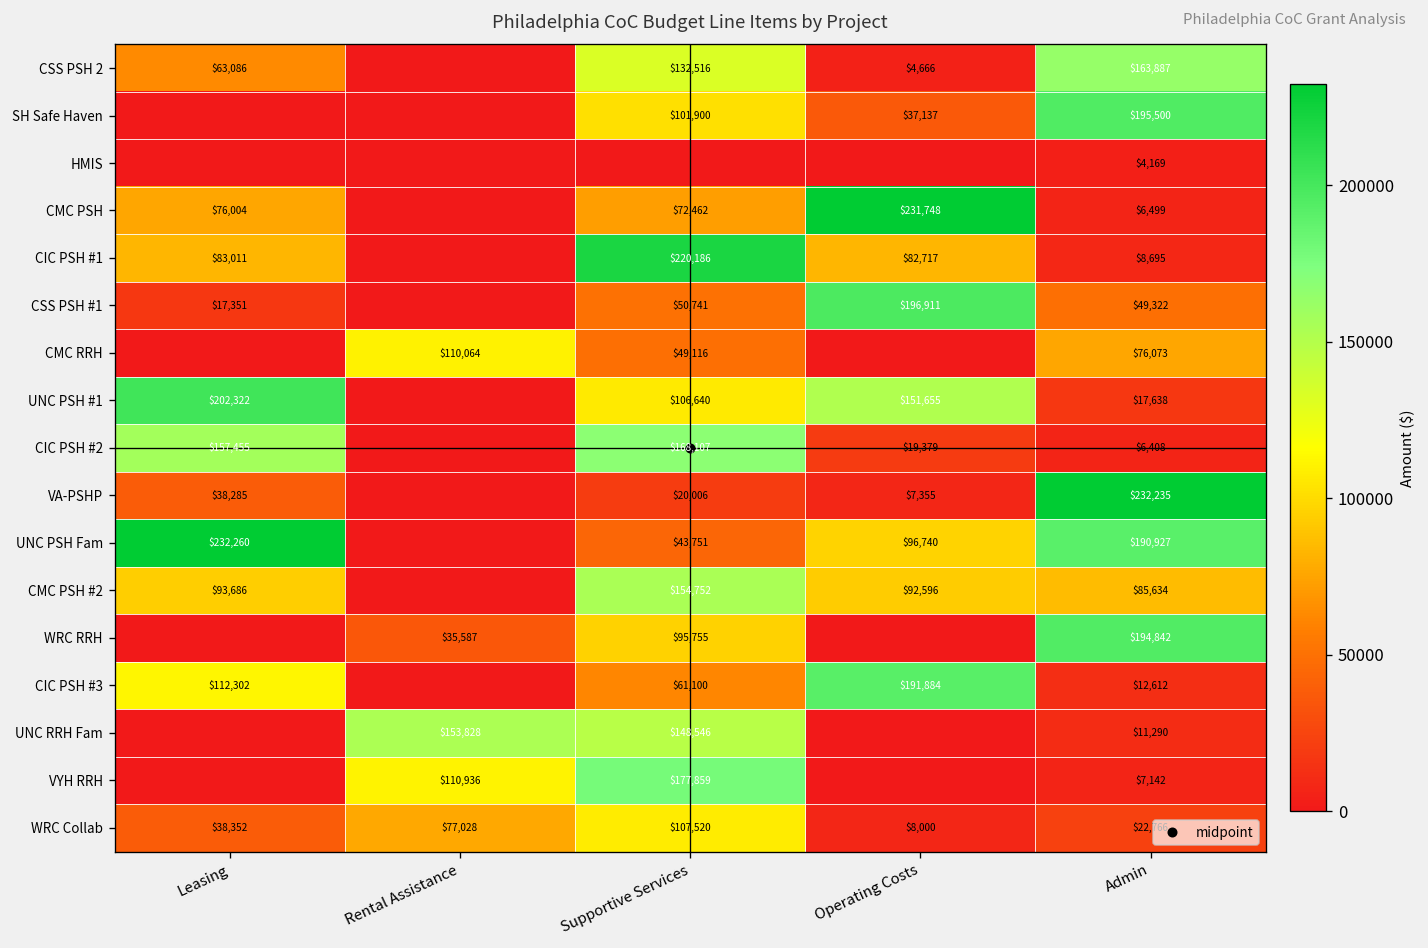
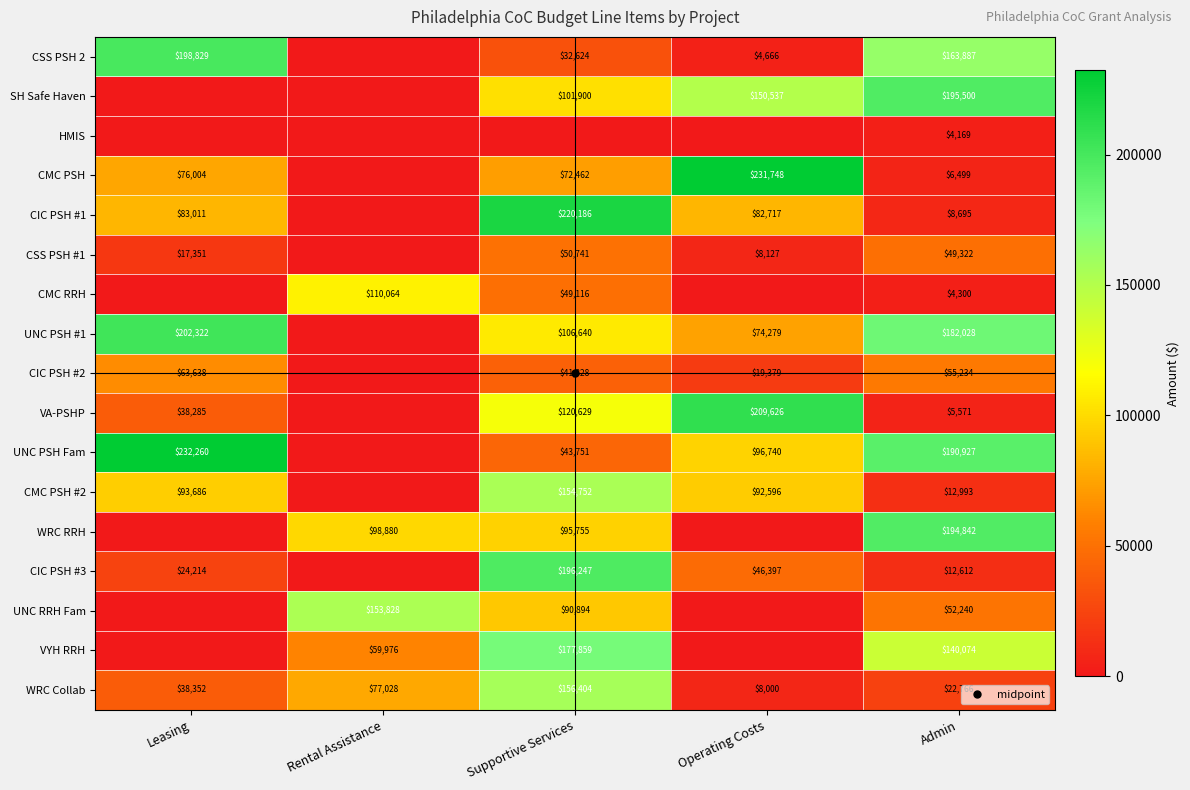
CSS PSH 2, Leasing: $63,086 -> $198,829
CSS PSH 2, Supportive Services: $132,516 -> $32,624
SH Safe Haven, Operating Costs: $37,137 -> $150,537
CSS PSH #1, Operating Costs: $196,911 -> $8,127
CMC RRH, Admin: $76,073 -> $4,300
UNC PSH #1, Operating Costs: $151,655 -> $74,279
UNC PSH #1, Admin: $17,638 -> $182,028
CIC PSH #2, Leasing: $157,455 -> $63,638
CIC PSH #2, Supportive Services: $168,107 -> $41,328
CIC PSH #2, Admin: $6,408 -> $55,234
VA-PSHP, Supportive Services: $20,006 -> $120,629
VA-PSHP, Operating Costs: $7,355 -> $209,626
VA-PSHP, Admin: $232,235 -> $5,571
CMC PSH #2, Admin: $85,634 -> $12,993
WRC RRH, Rental Assistance: $35,587 -> $98,880
CIC PSH #3, Leasing: $112,302 -> $24,214
CIC PSH #3, Supportive Services: $61,100 -> $196,247
CIC PSH #3, Operating Costs: $191,884 -> $46,397
UNC RRH Fam, Supportive Services: $148,546 -> $90,894
UNC RRH Fam, Admin: $11,290 -> $52,240
VYH RRH, Rental Assistance: $110,936 -> $59,976
VYH RRH, Admin: $7,142 -> $140,074
WRC Collab, Supportive Services: $107,520 -> $156,404
